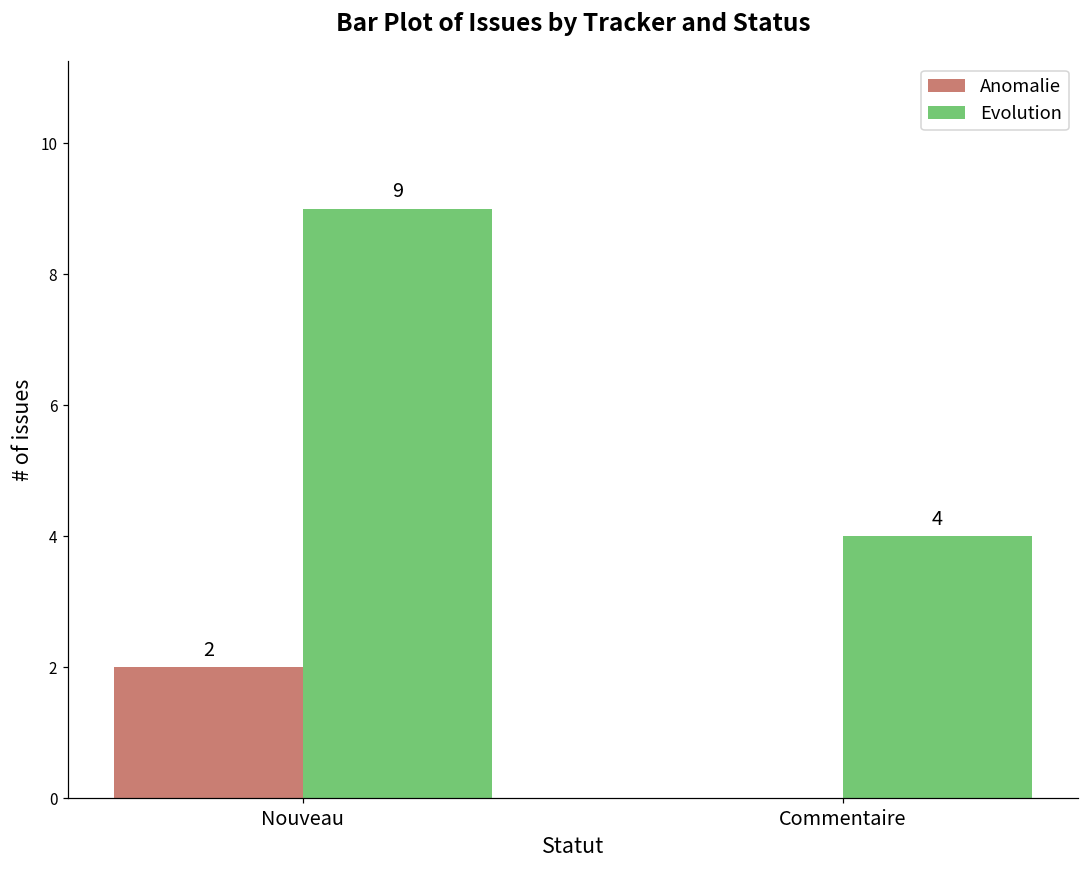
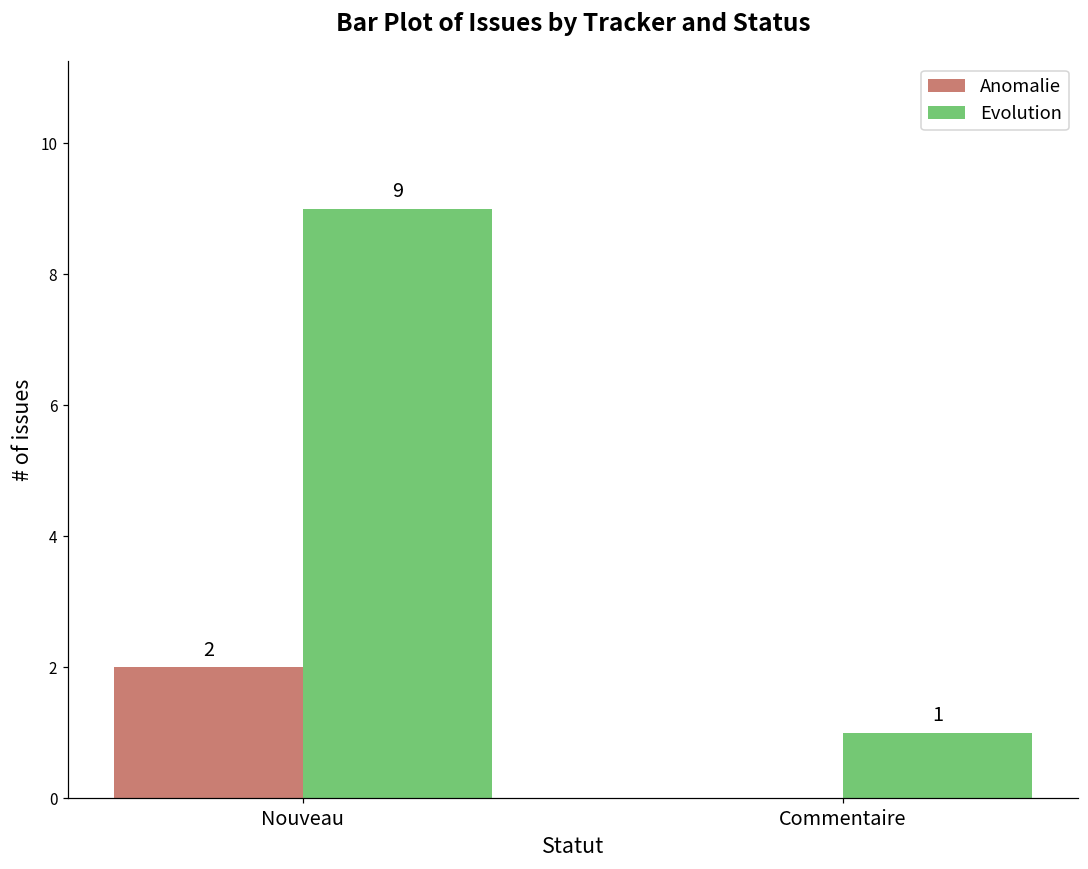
Evolution, Commentaire: 4 -> 1
